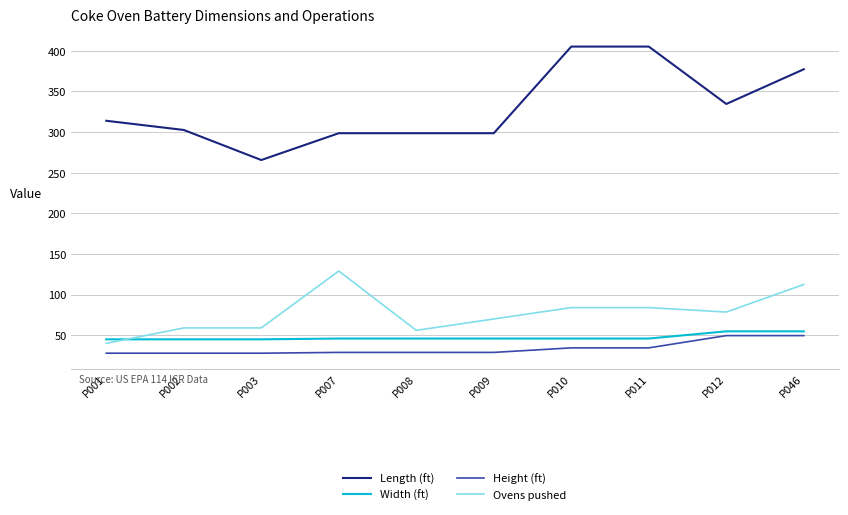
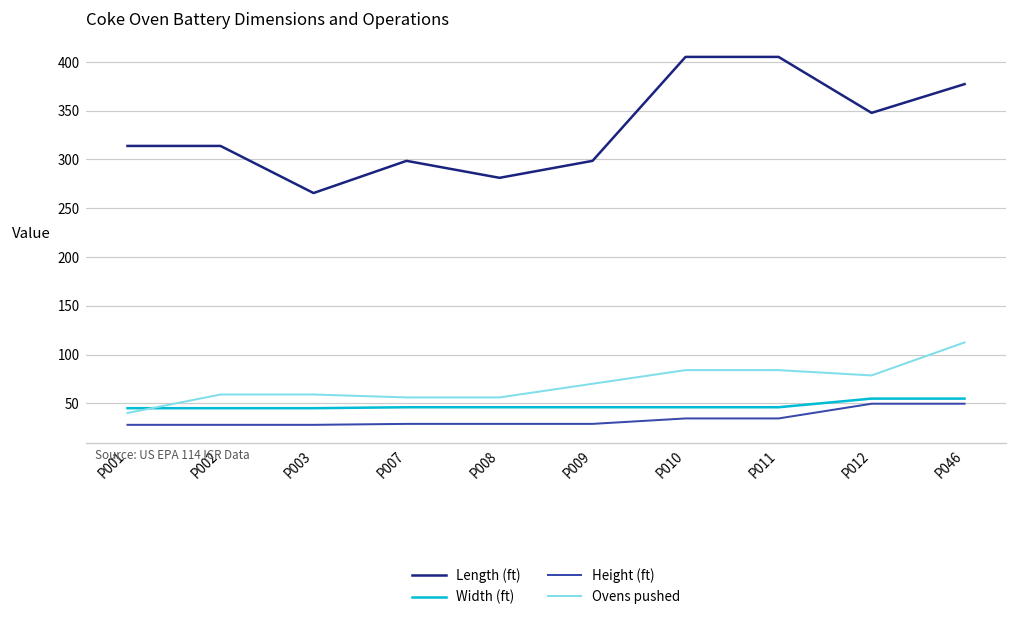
Length (ft), P002: 300 -> 310
Ovens pushed, P007: 130 -> 60
Length (ft), P008: 300 -> 280
Length (ft), P012: 330 -> 350
